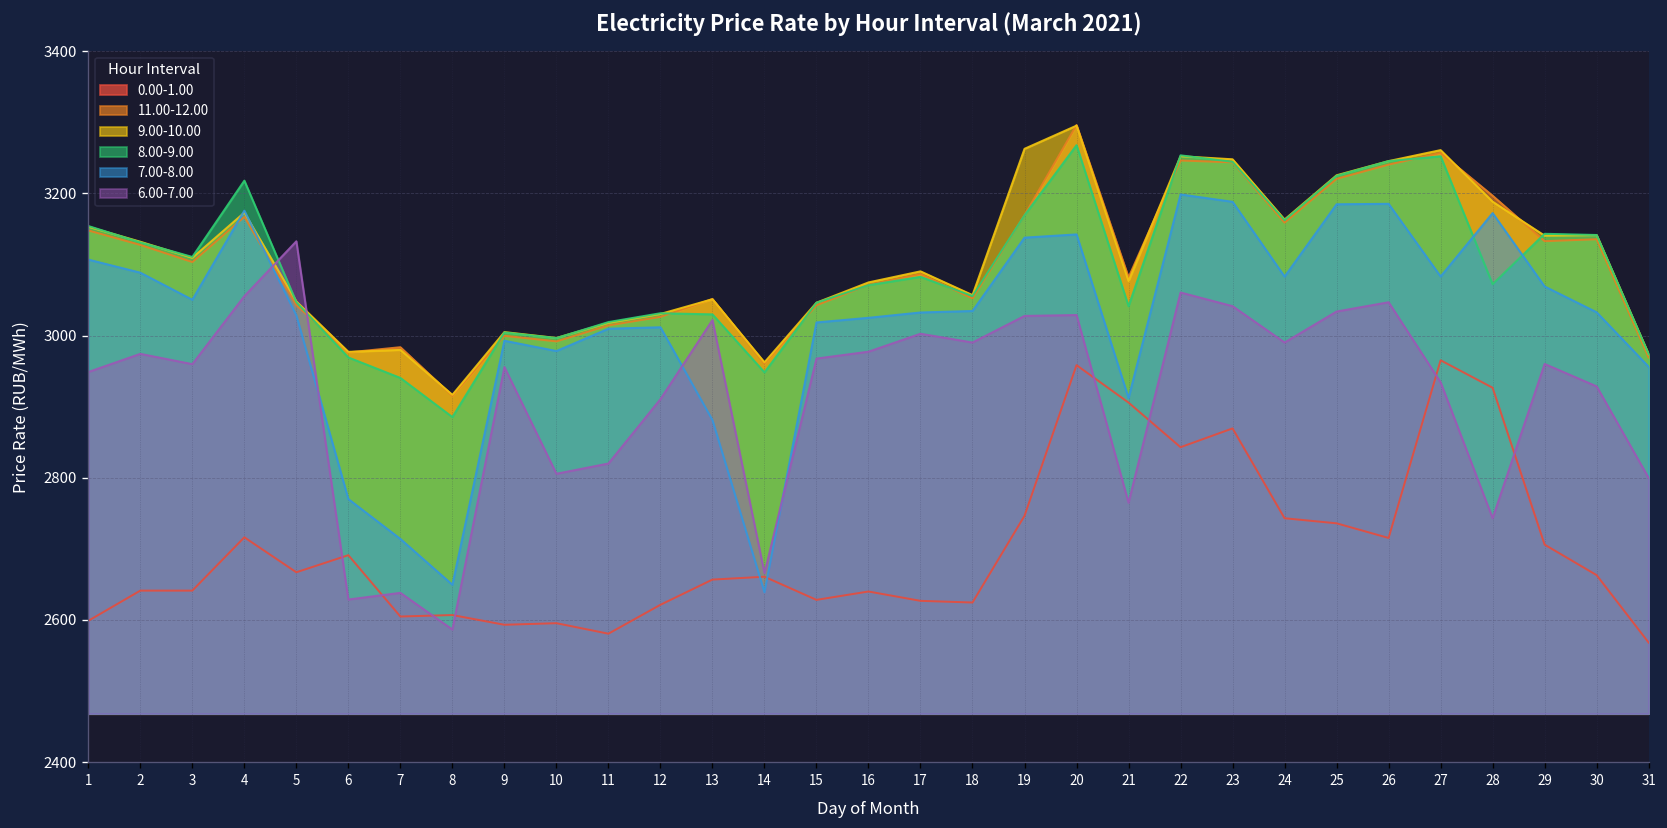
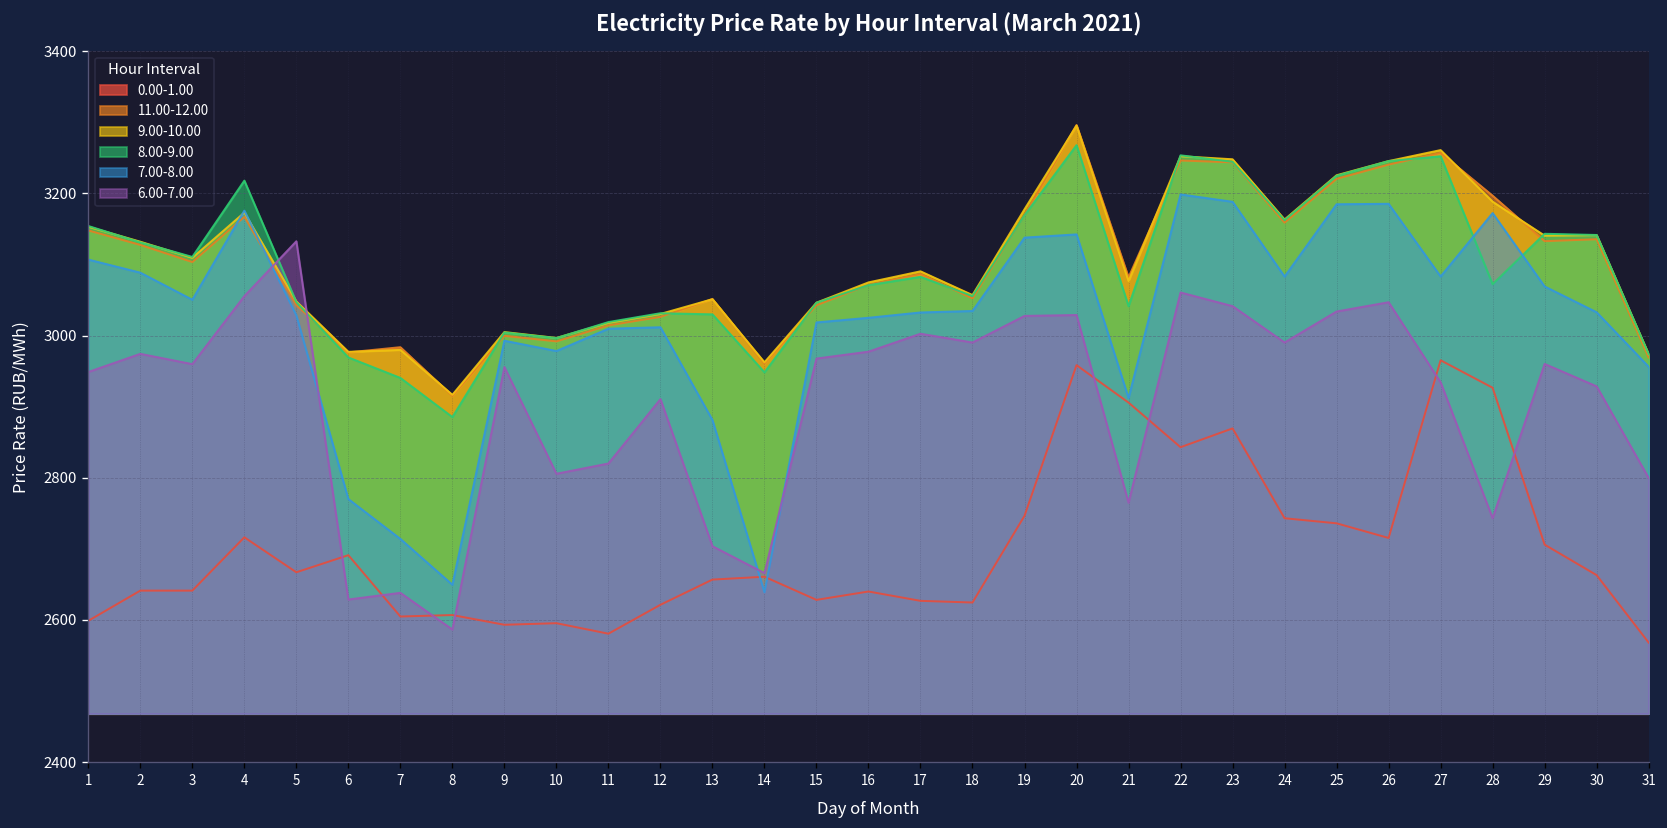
6.00-7.00, 13: 3020 -> 2700
9.00-10.00, 19: 3260 -> 3180
